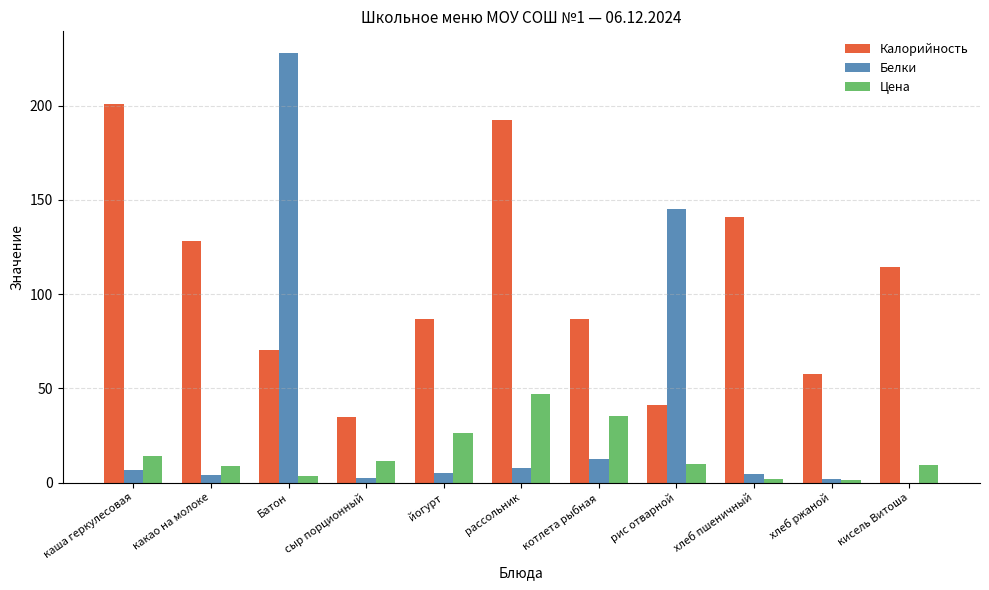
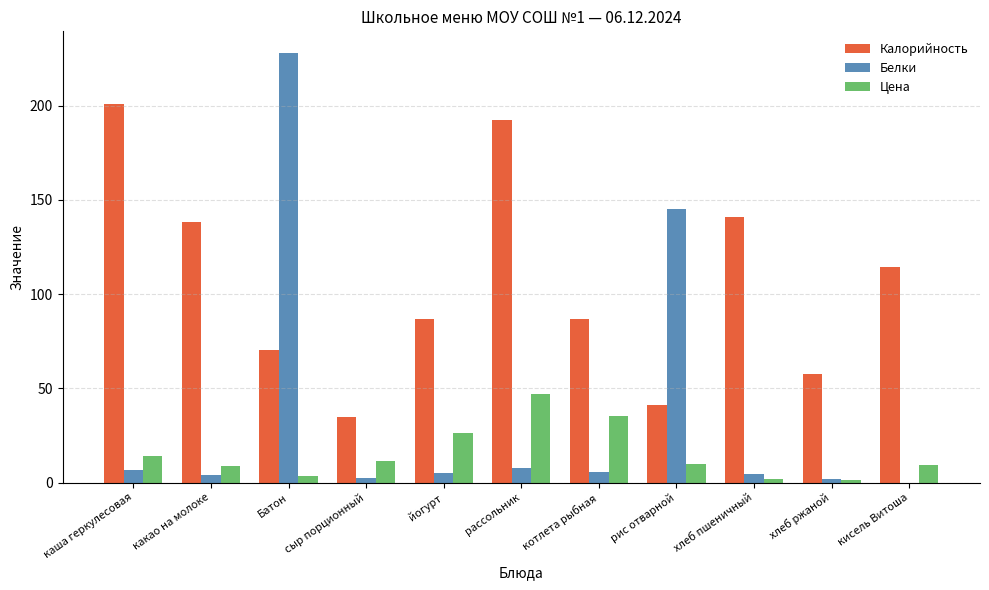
Калорийность, какао на молоке: 128 -> 138
Белки, котлета рыбная: 13 -> 6
